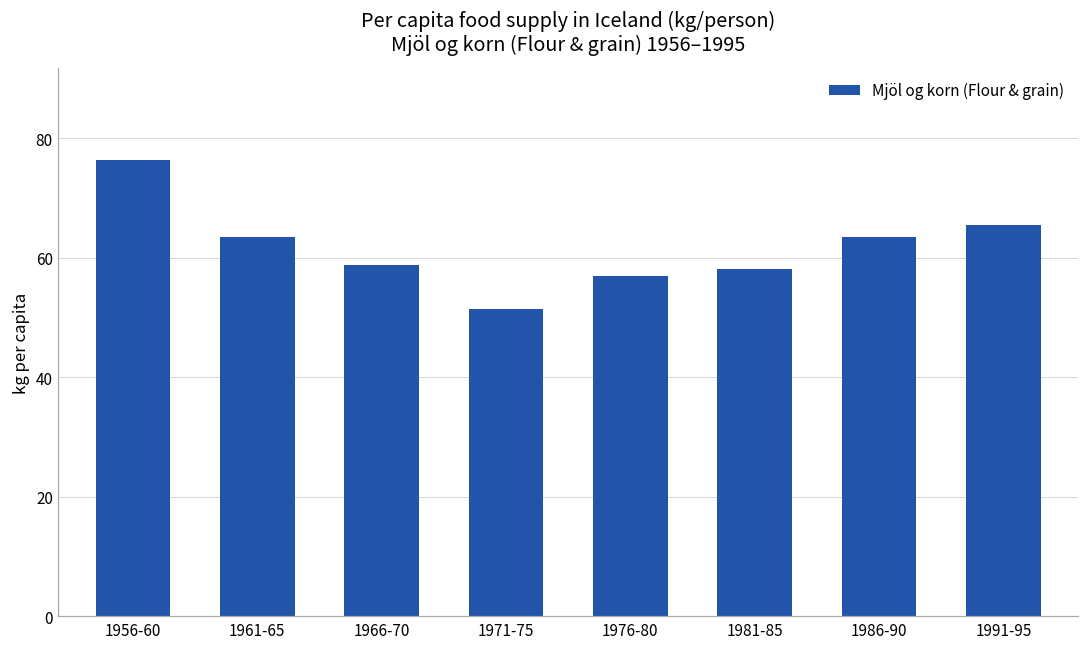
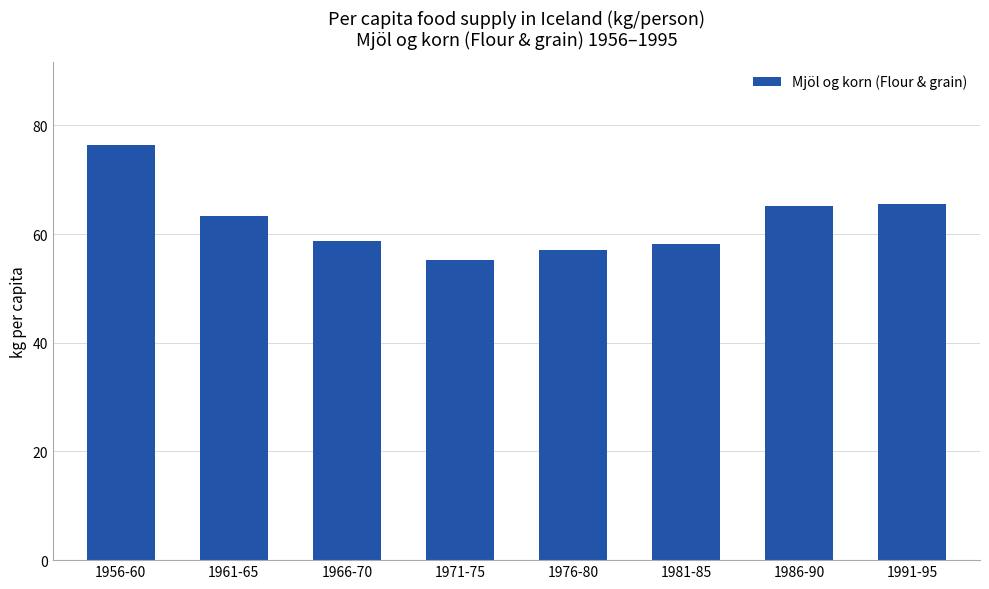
1971-75: 51 -> 55
1986-90: 63 -> 65
